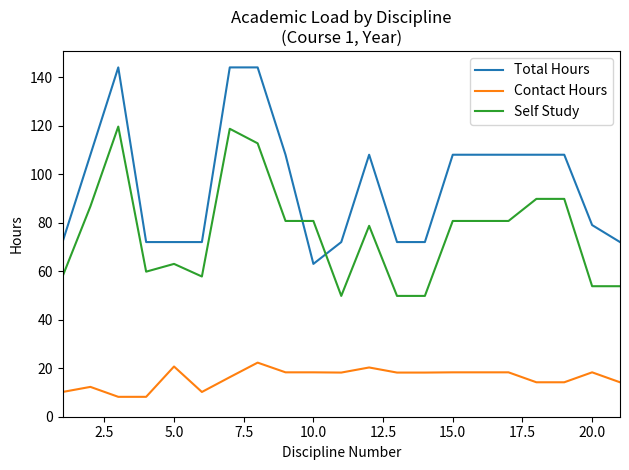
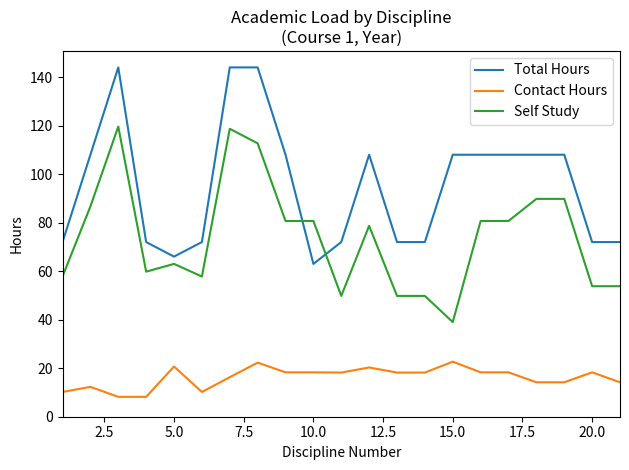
Total Hours, 5.0: 72 -> 66
Contact Hours, 15.0: 18 -> 23
Self Study, 15.0: 81 -> 39
Total Hours, 20.0: 79 -> 72
